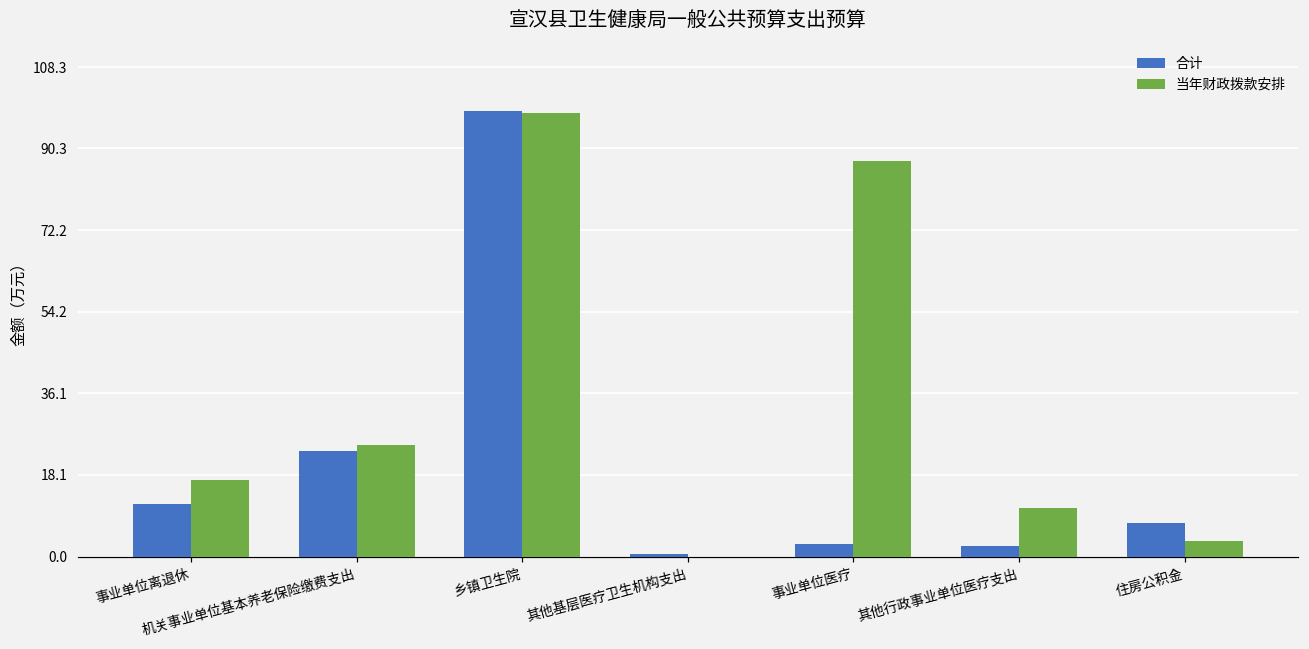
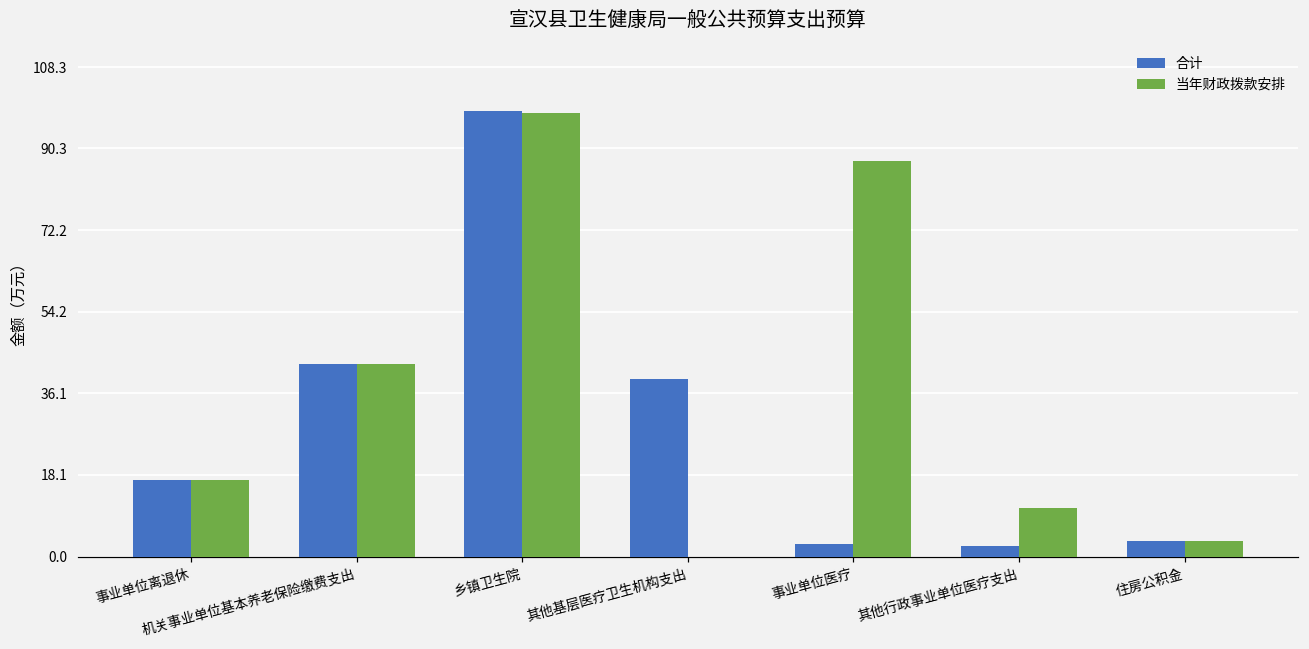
合计, 事业单位离退休: 12 -> 17
合计, 机关事业单位基本养老保险缴费支出: 23 -> 43
当年财政拨款安排, 机关事业单位基本养老保险缴费支出: 25 -> 43
合计, 其他基层医疗卫生机构支出: 0 -> 39
合计, 住房公积金: 7 -> 3
